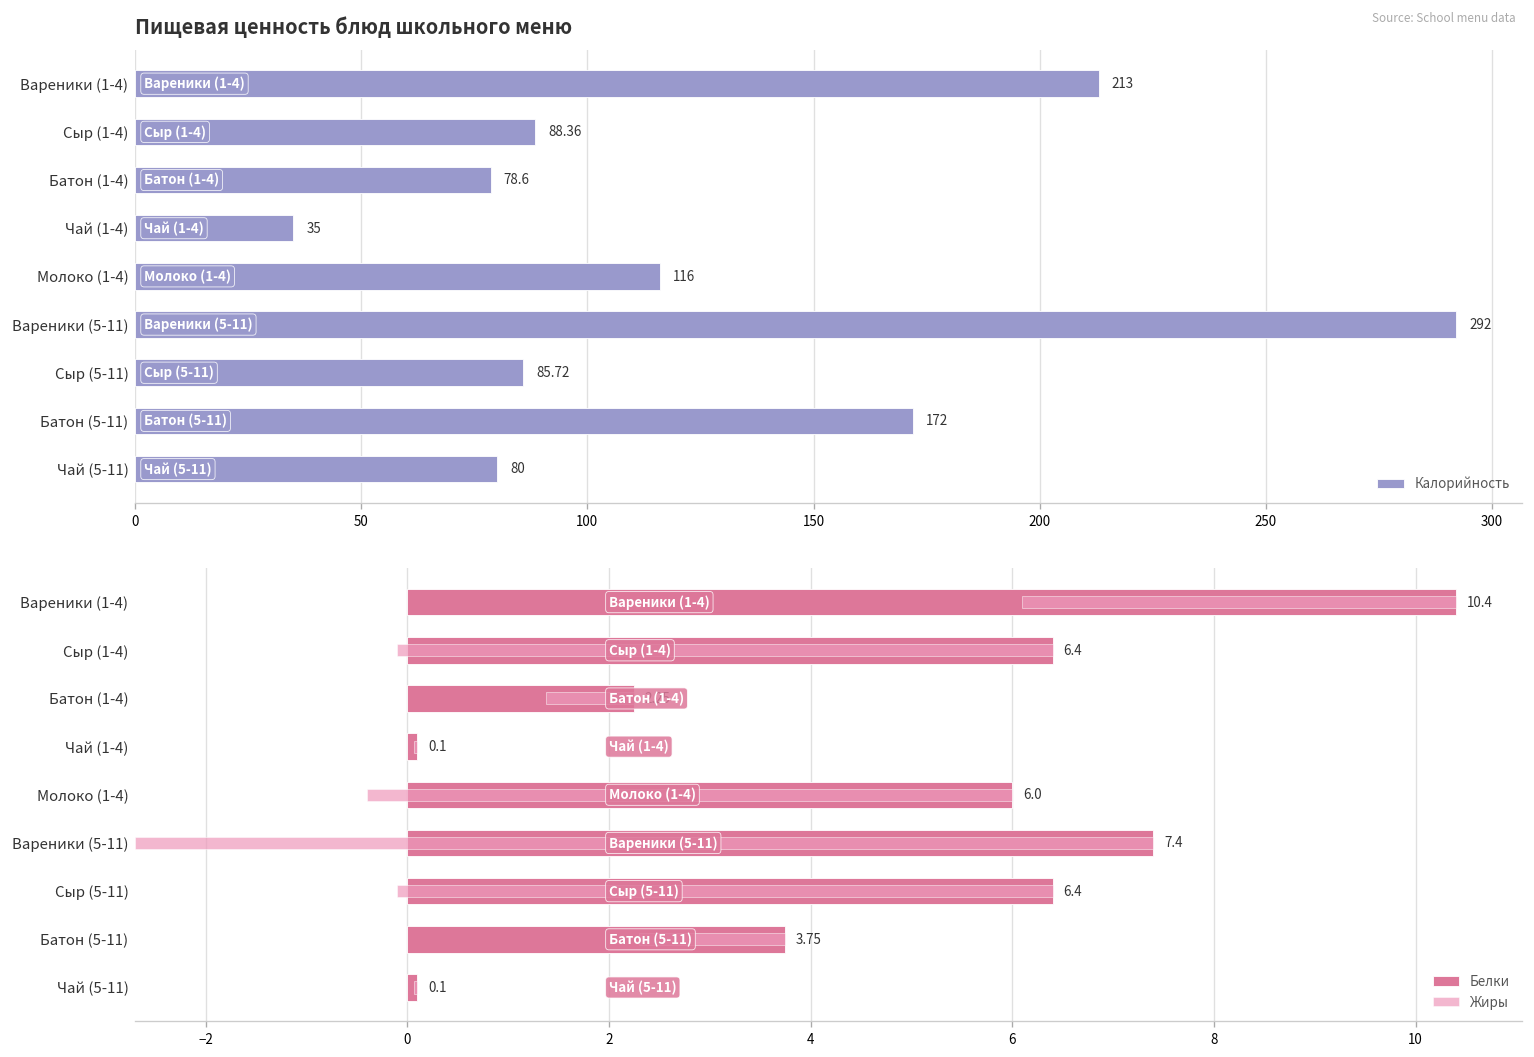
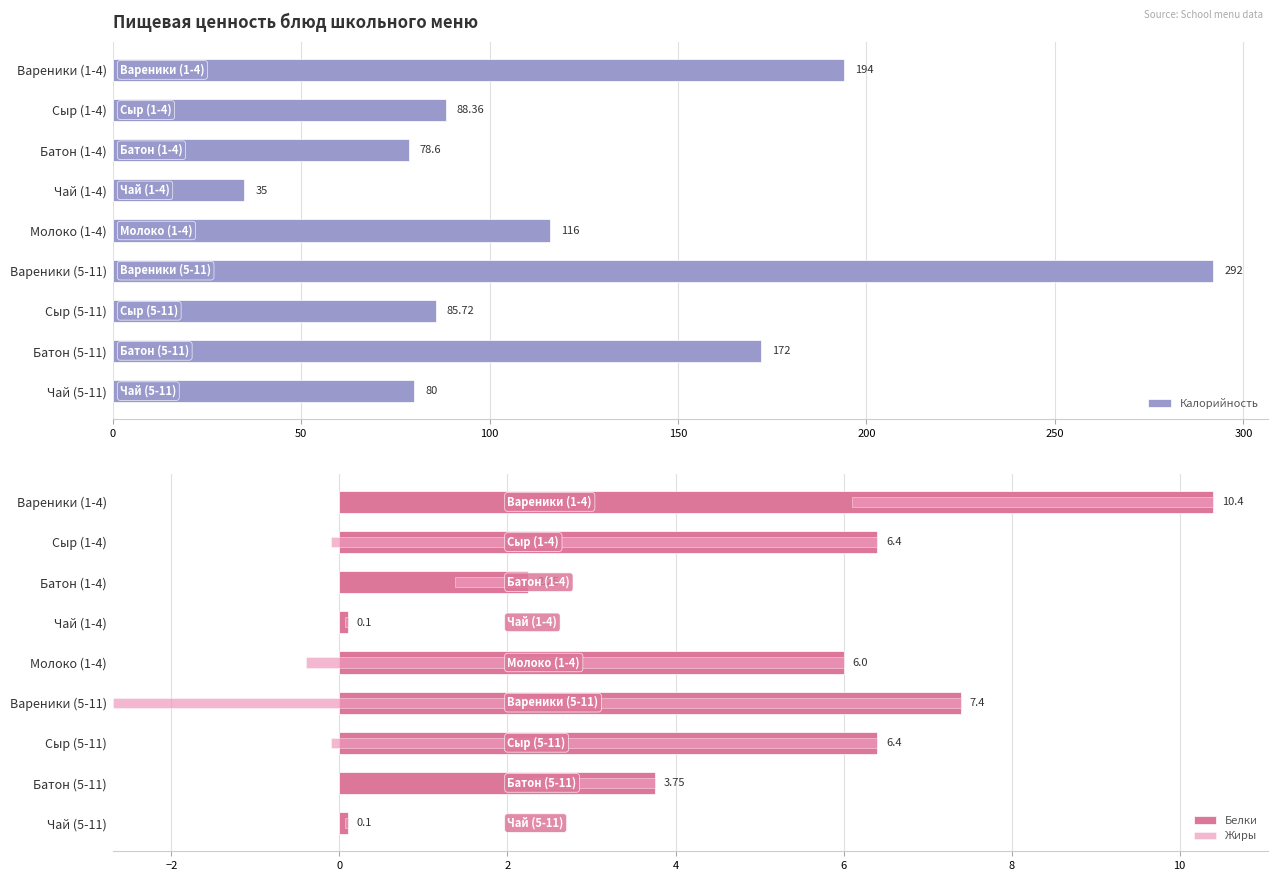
Пищевая ценность блюд школьного меню, Вареники (1-4): 213 -> 194
